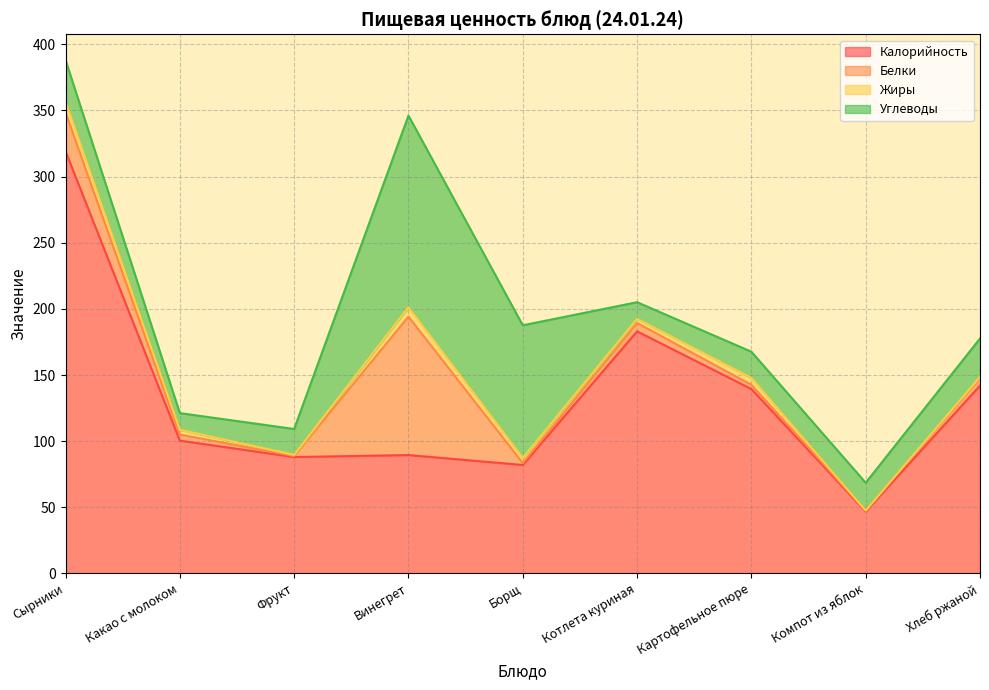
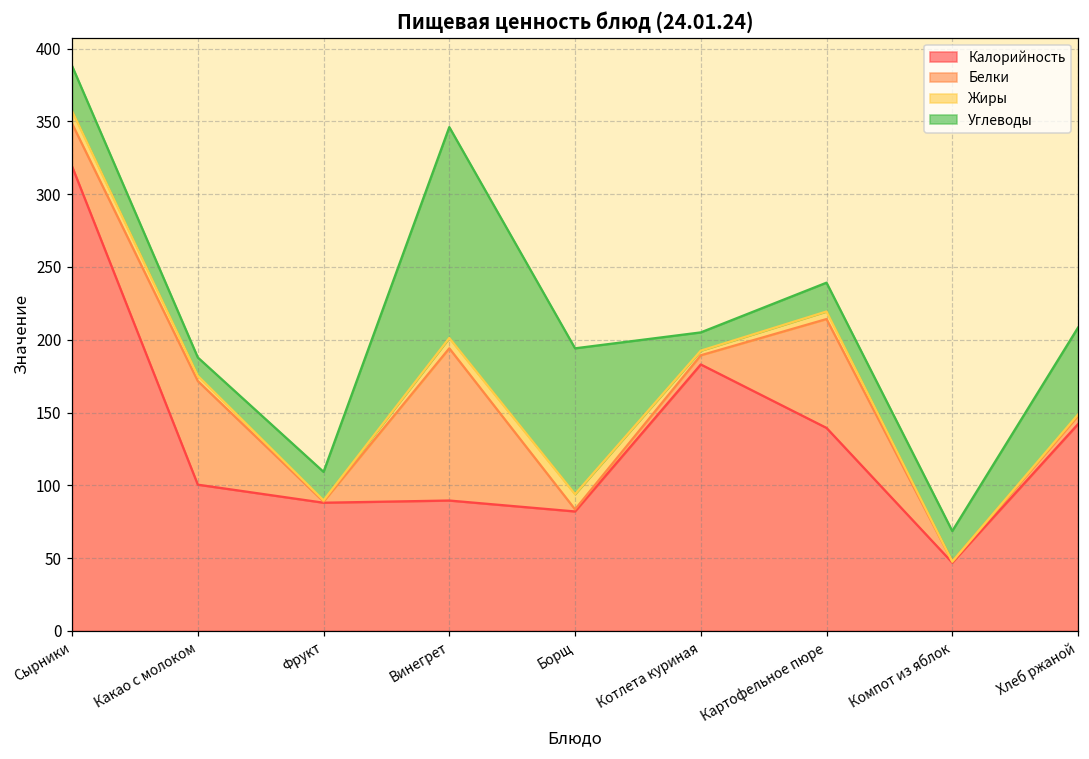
Белки, Какао с молоком: 5 -> 71
Жиры, Борщ: 4 -> 10
Белки, Картофельное пюре: 3 -> 75
Углеводы, Хлеб ржаной: 29 -> 60
